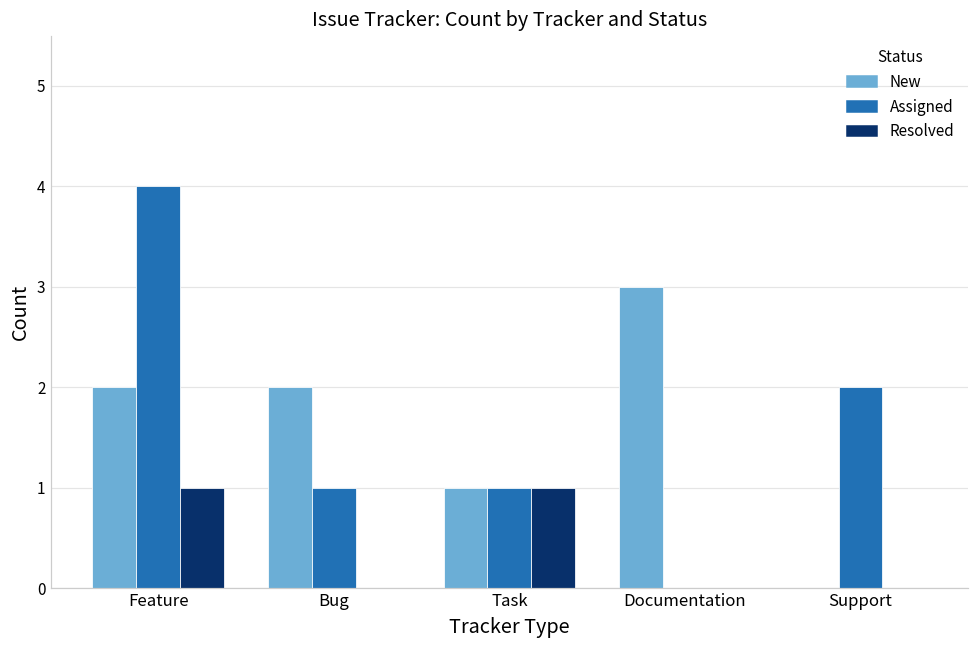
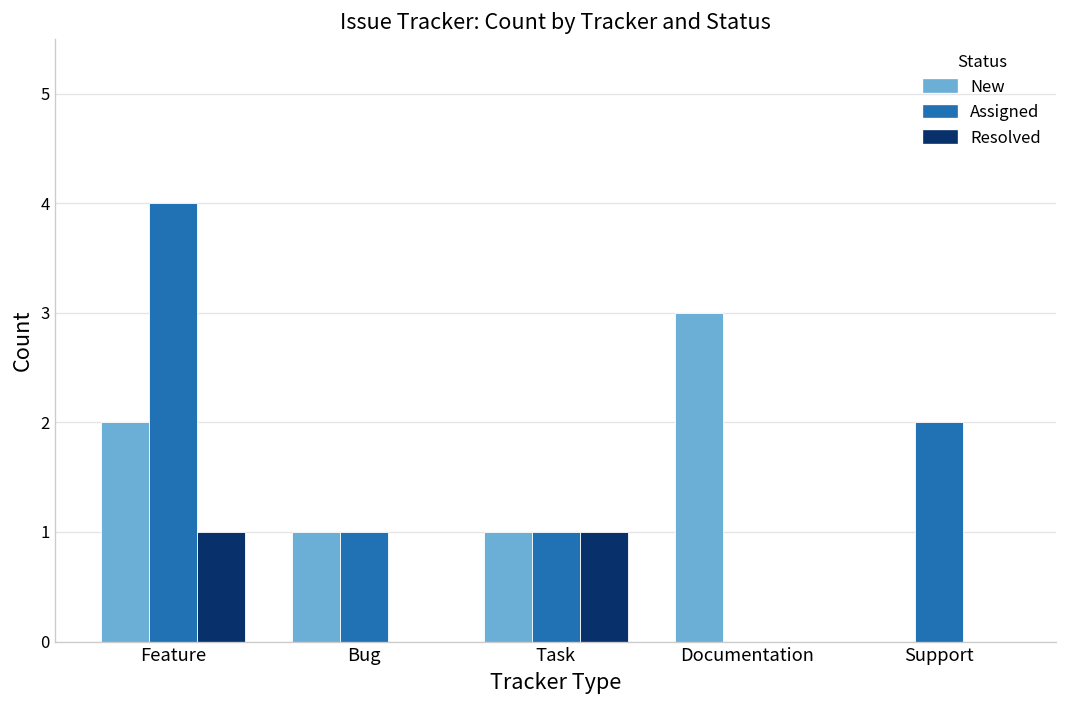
New, Bug: 2 -> 1
